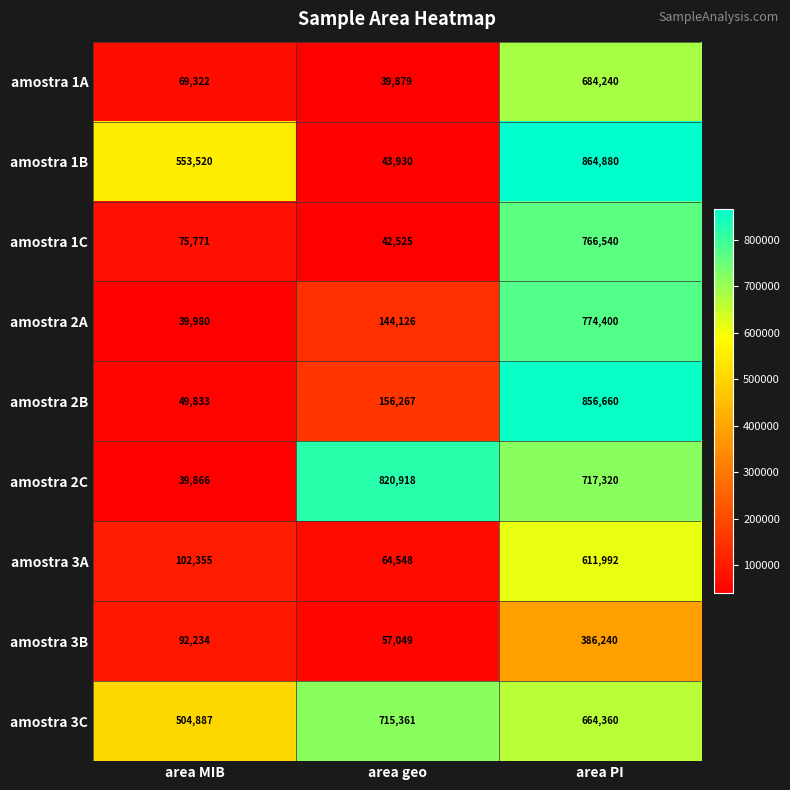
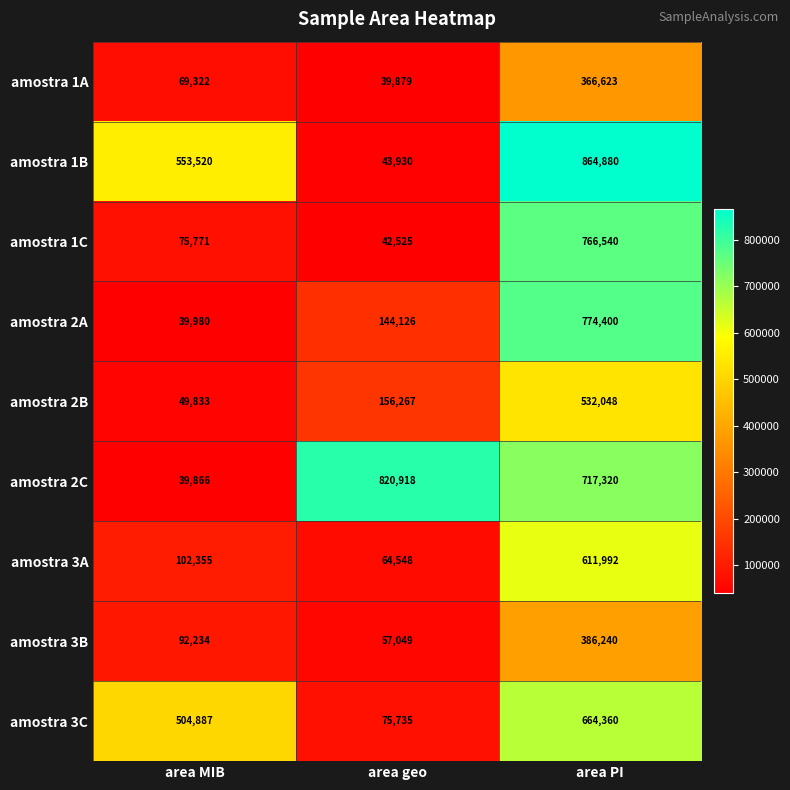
amostra 1A, area PI: 684,240 -> 366,623
amostra 2B, area PI: 856,660 -> 532,048
amostra 3C, area geo: 715,361 -> 75,735
